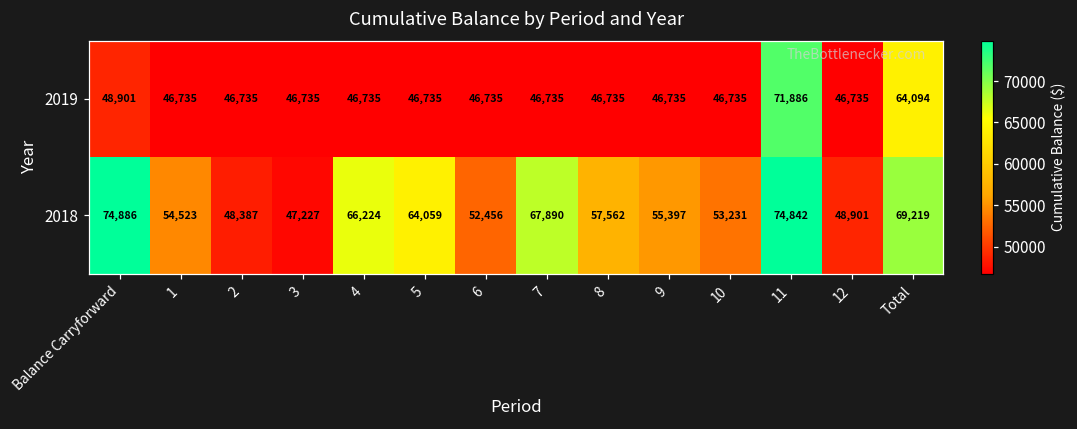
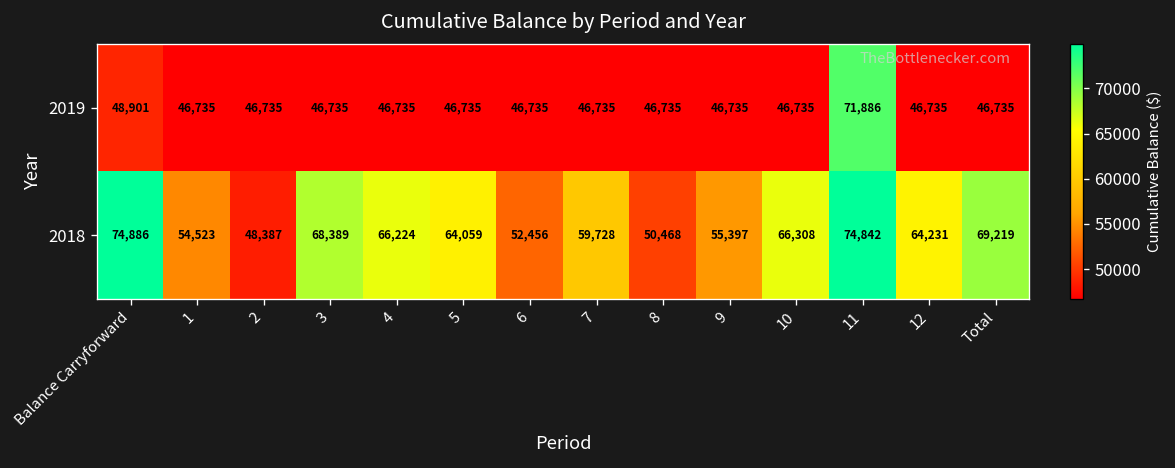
2019, Total: 64,094 -> 46,735
2018, 3: 47,227 -> 68,389
2018, 7: 67,890 -> 59,728
2018, 8: 57,562 -> 50,468
2018, 10: 53,231 -> 66,308
2018, 12: 48,901 -> 64,231
